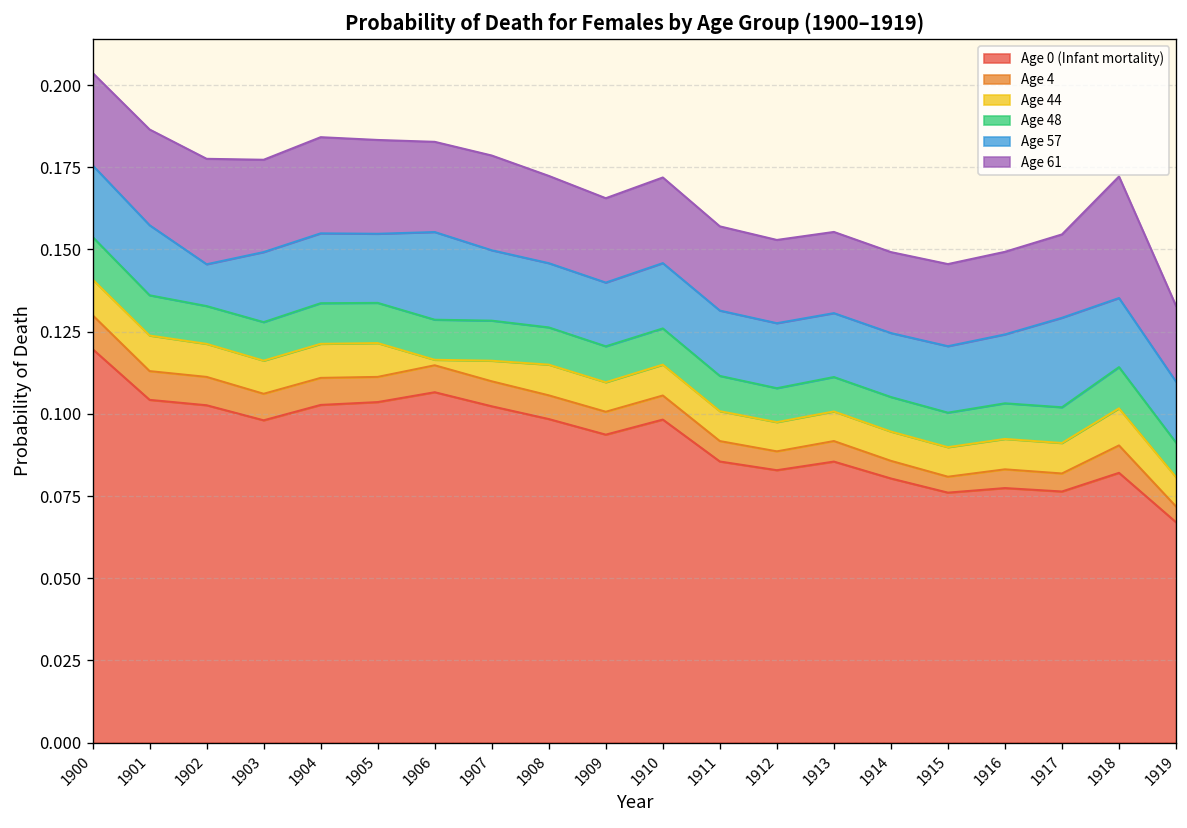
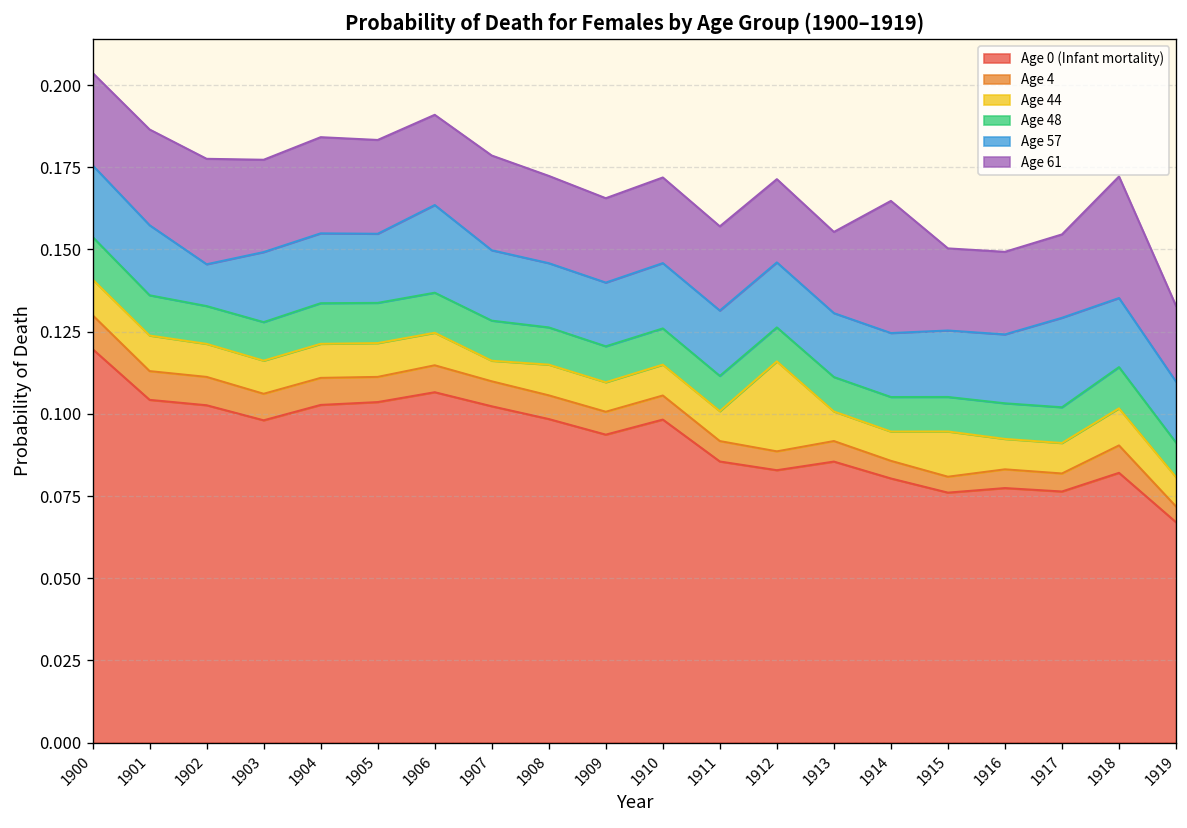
Age 44, 1906: 0.002 -> 0.010
Age 44, 1912: 0.009 -> 0.027
Age 61, 1914: 0.025 -> 0.040
Age 44, 1915: 0.009 -> 0.014
